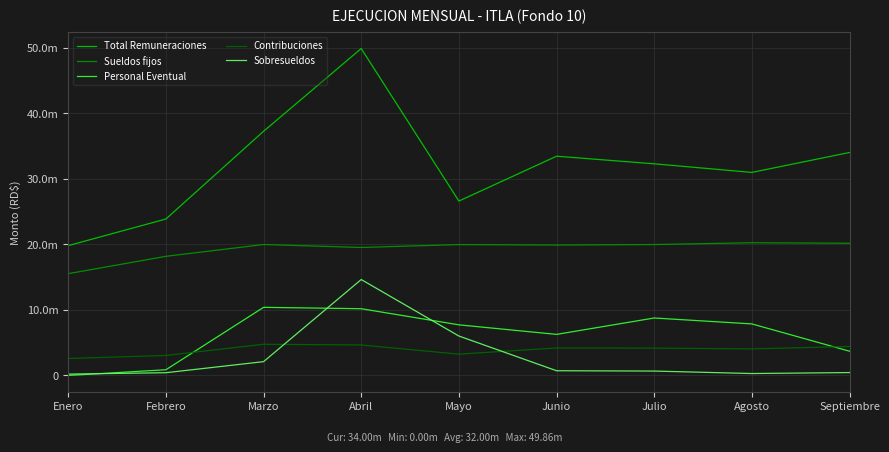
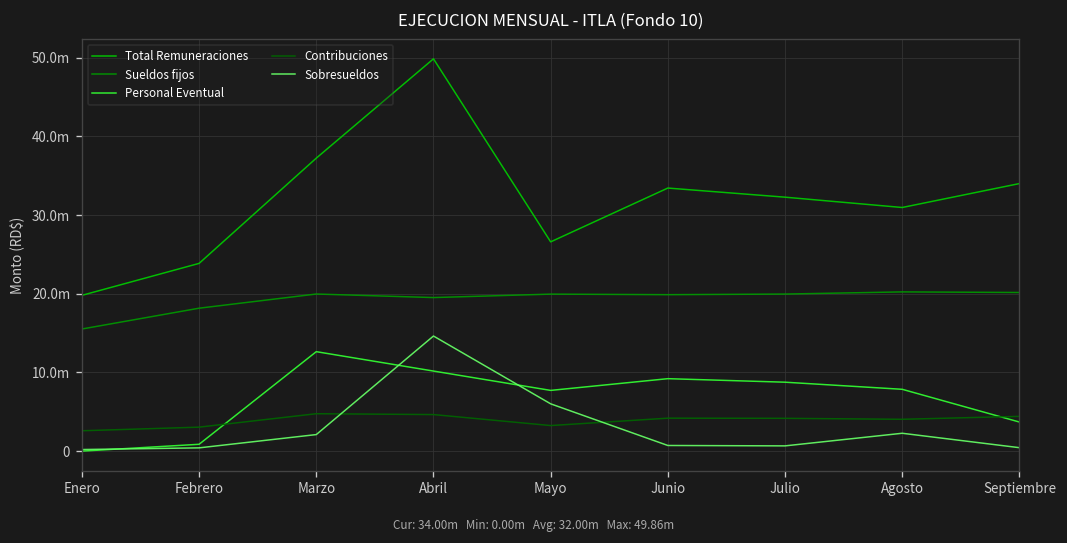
Personal Eventual, Marzo: 10m -> 13m
Personal Eventual, Junio: 6m -> 9m
Sobresueldos, Agosto: 0m -> 2m
